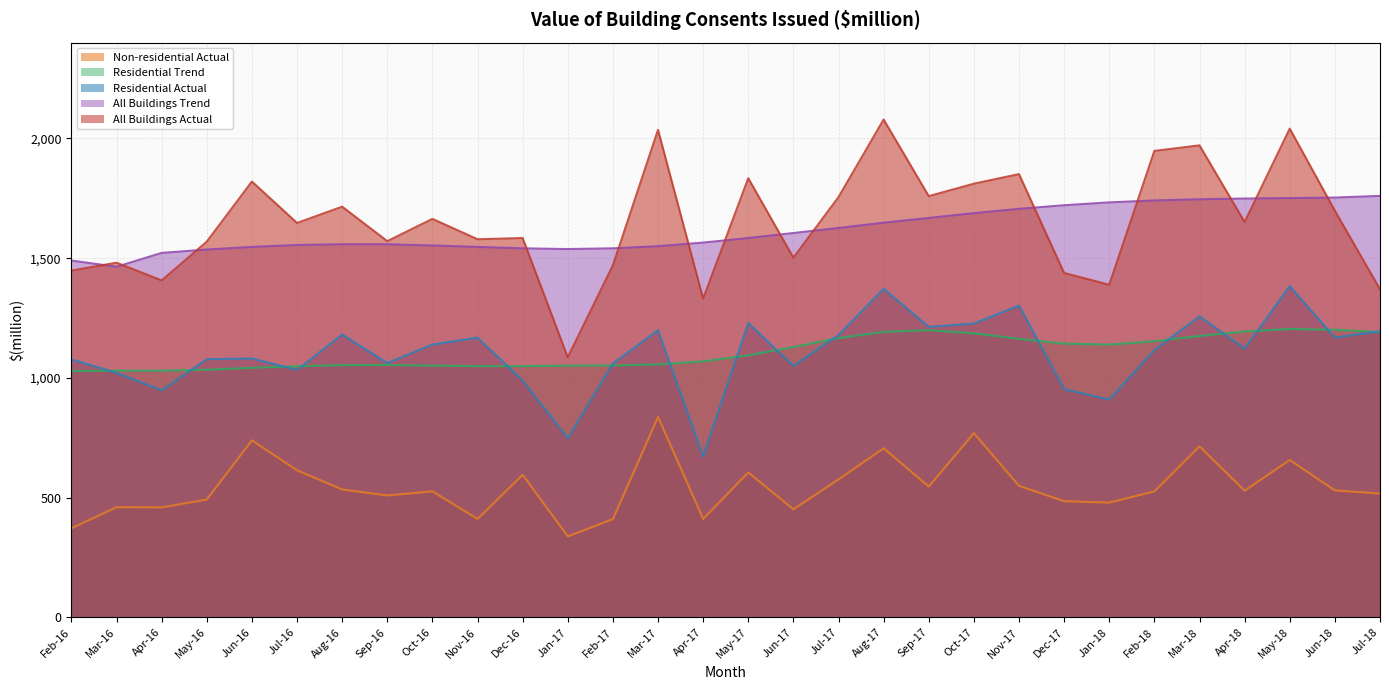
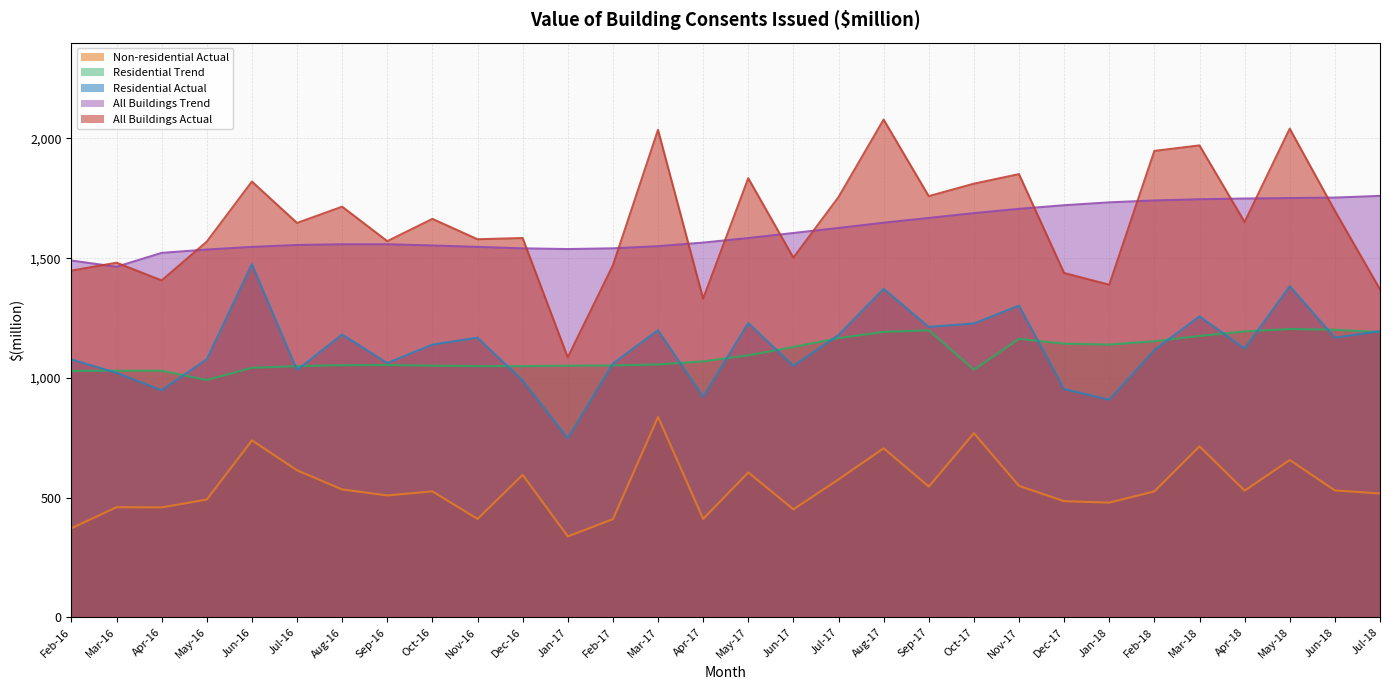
Residential Trend, May-16: 1,030 -> 990
Residential Actual, Jun-16: 1,080 -> 1,480
Residential Actual, Apr-17: 670 -> 920
Residential Trend, Oct-17: 1,190 -> 1,030
